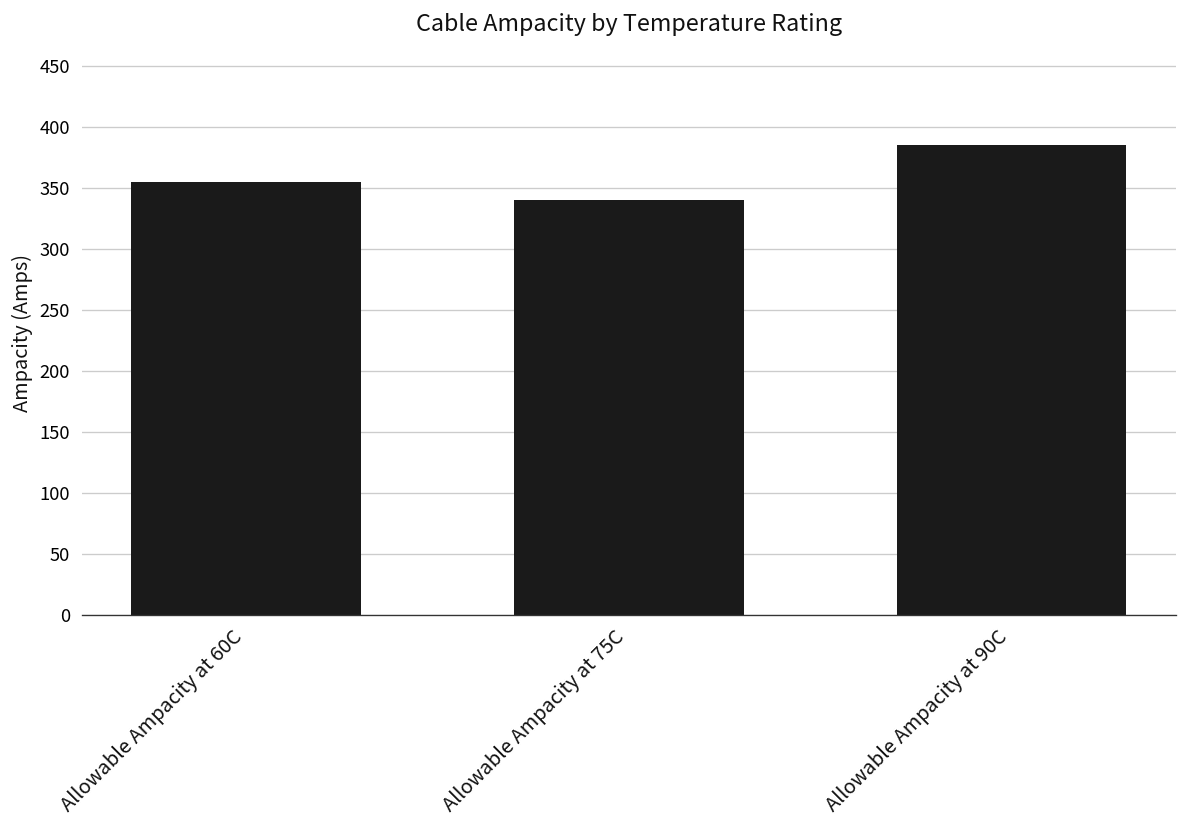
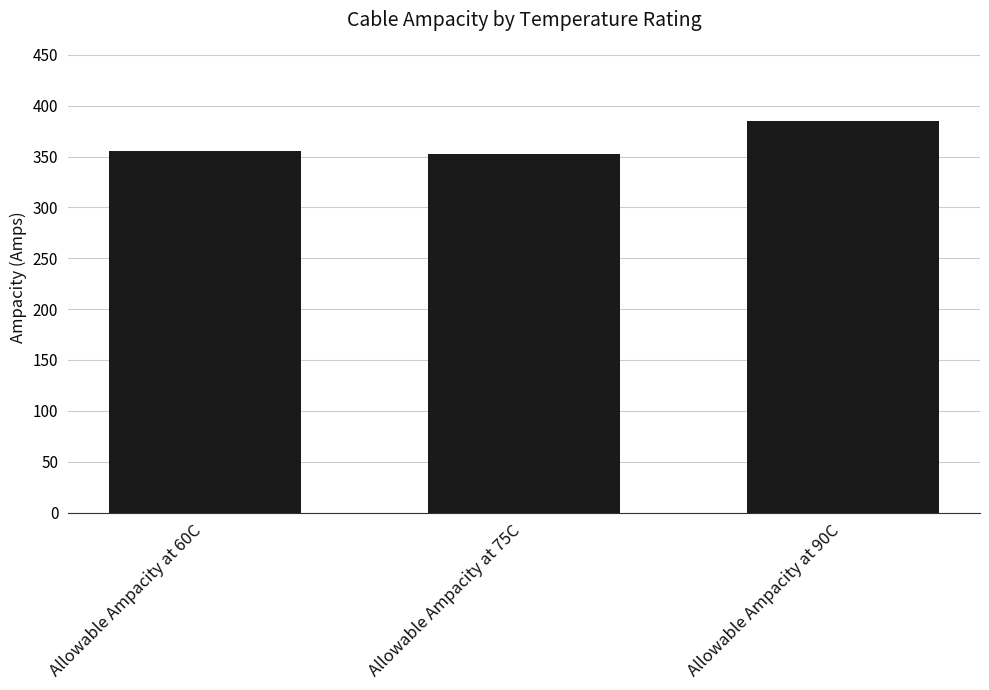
Allowable Ampacity at 75C: 340 -> 353
